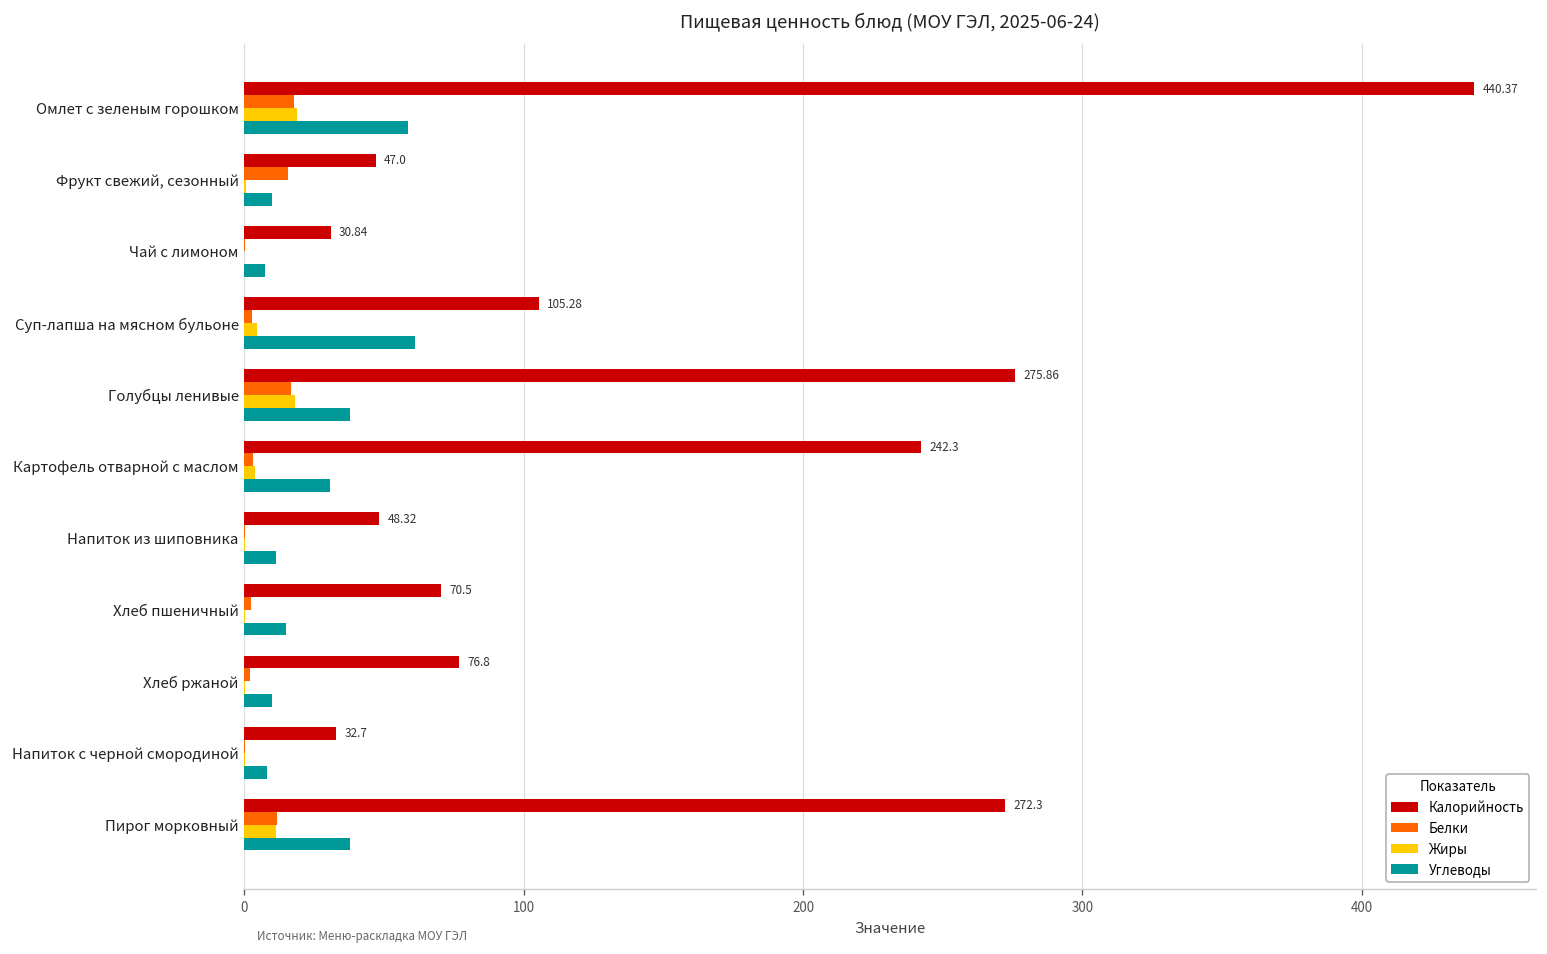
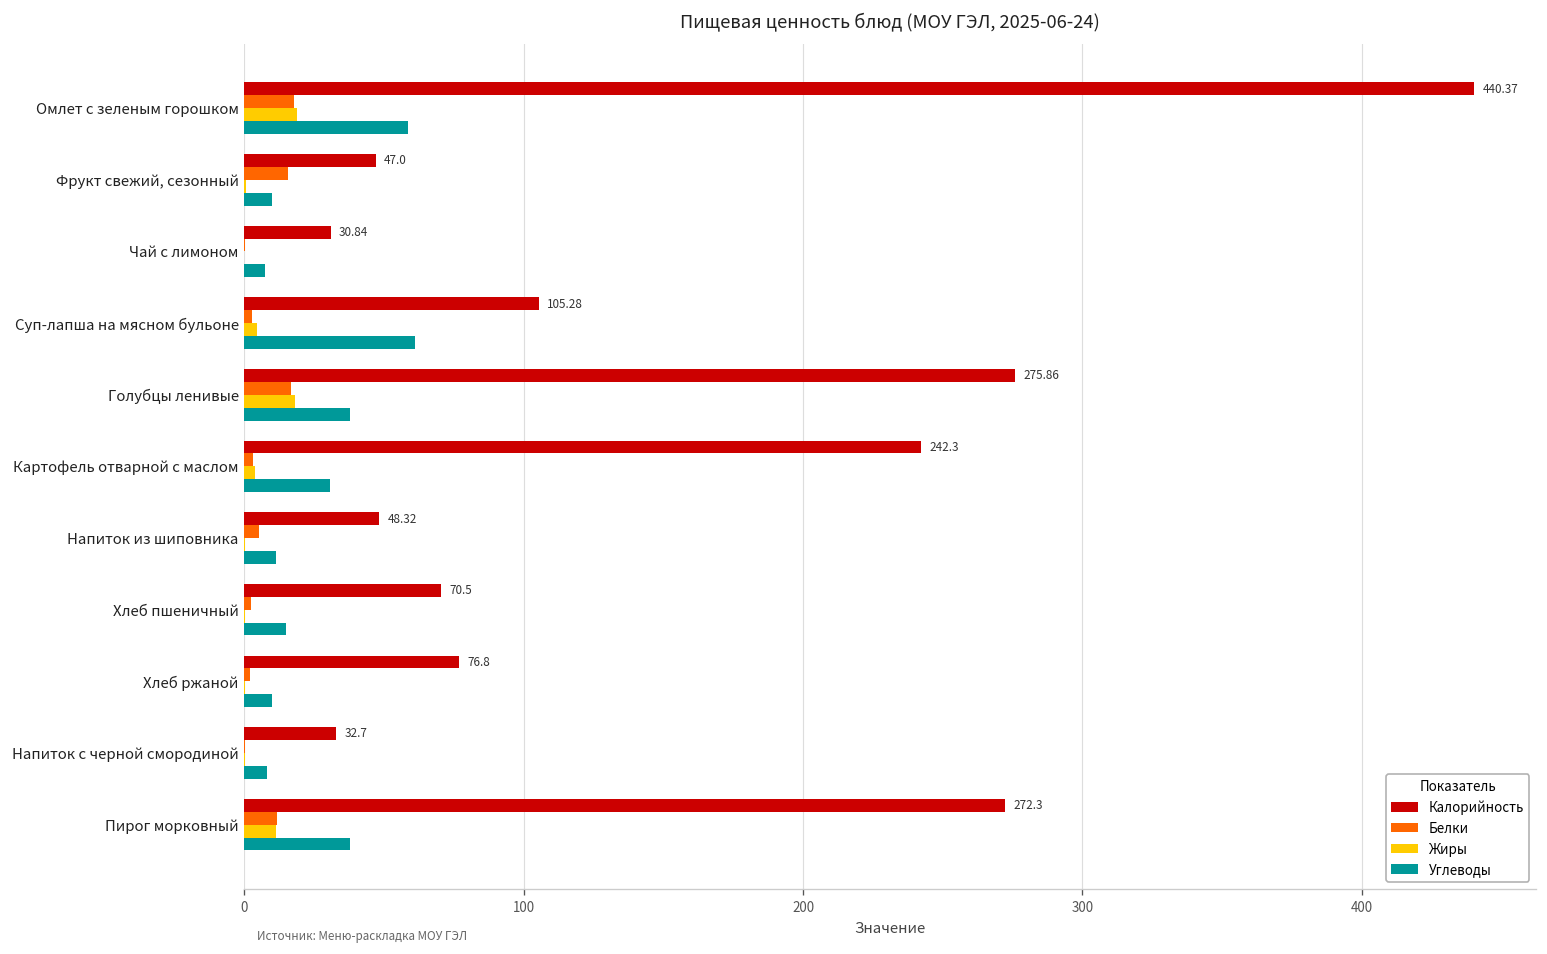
Белки, Напиток из шиповника: 0 -> 5
